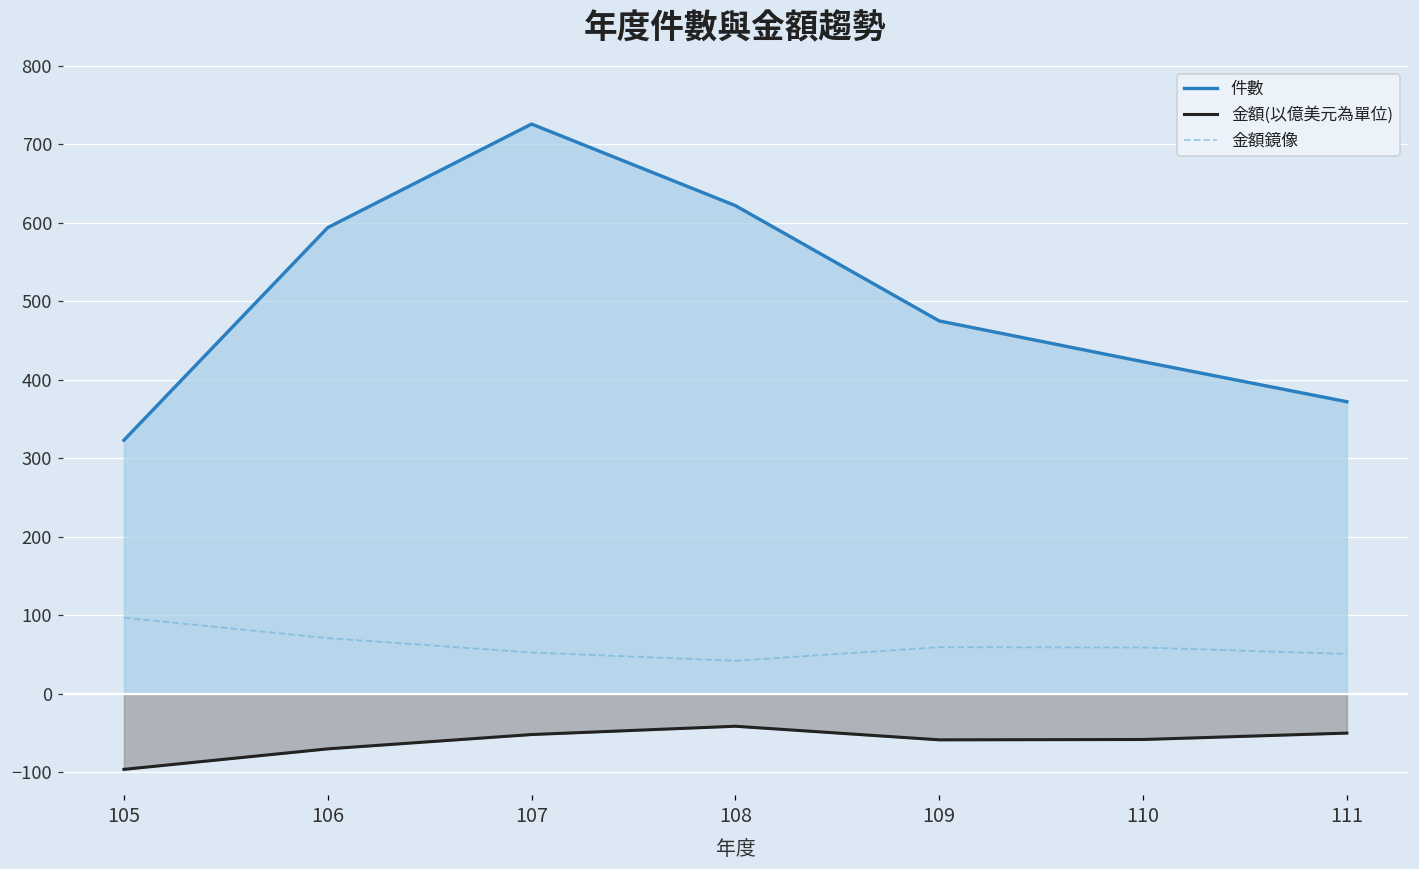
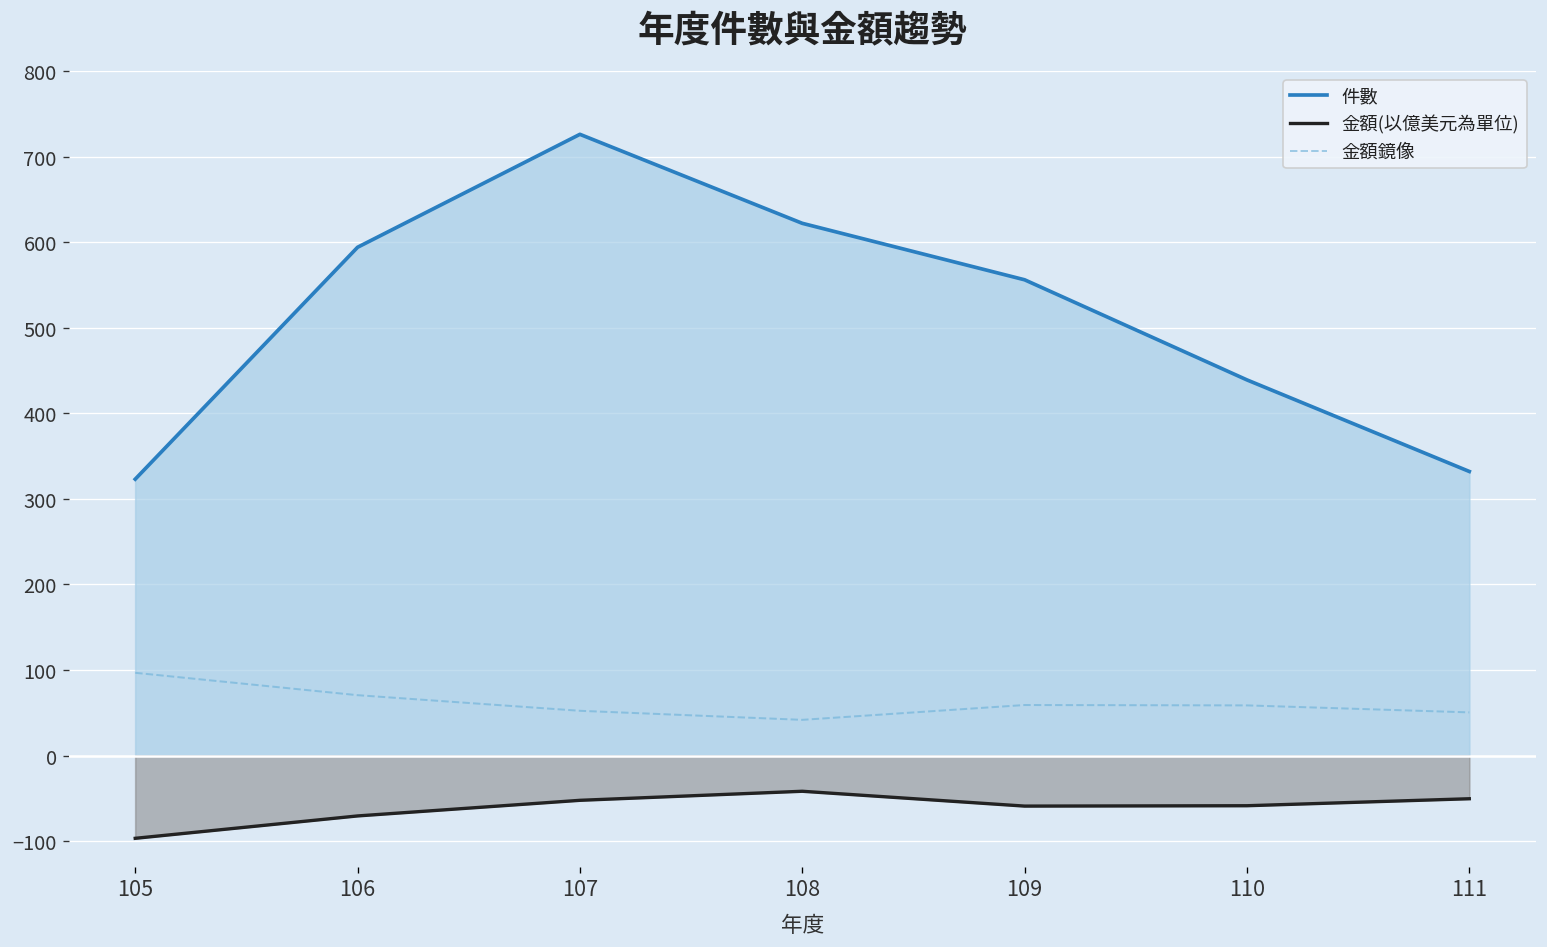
件數, 109: 480 -> 560
件數, 110: 420 -> 440
件數, 111: 370 -> 330
